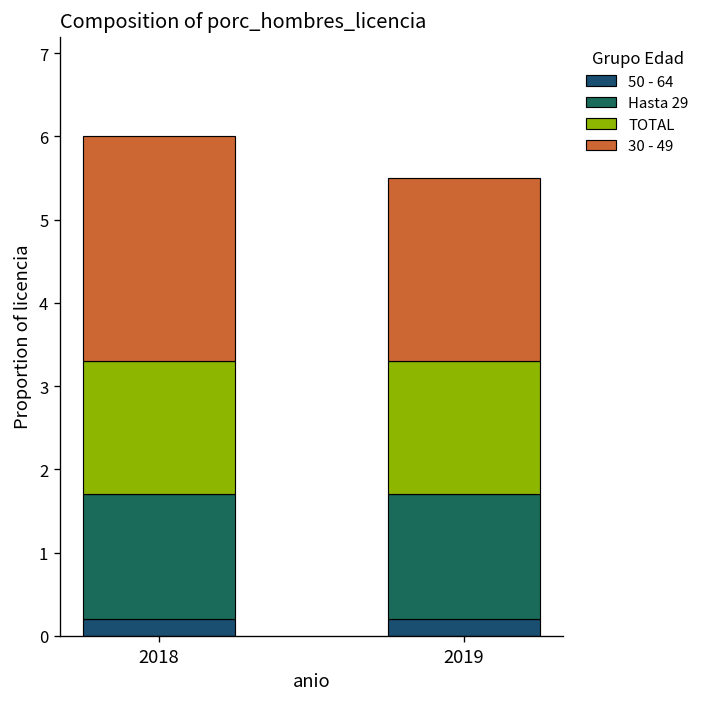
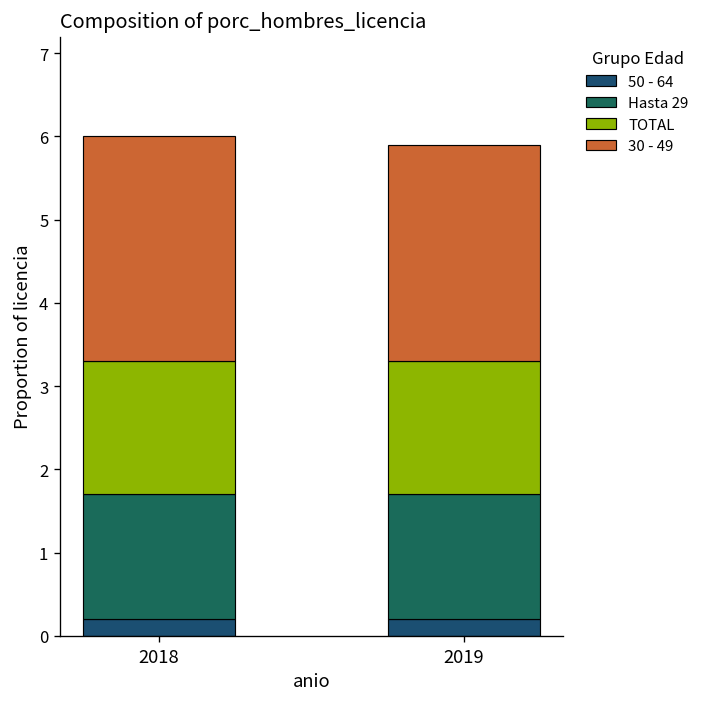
30 - 49, 2019: 2.2 -> 2.6
